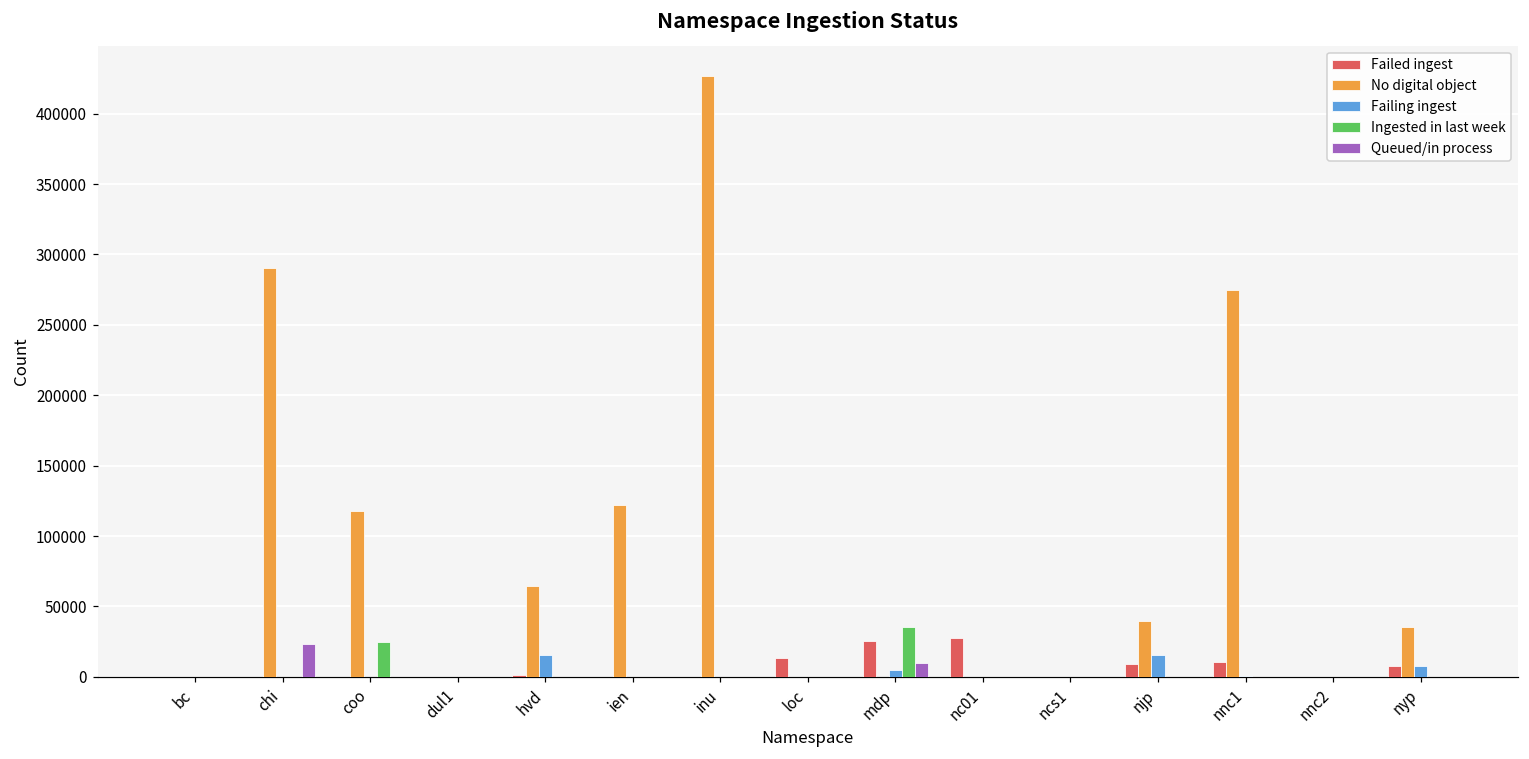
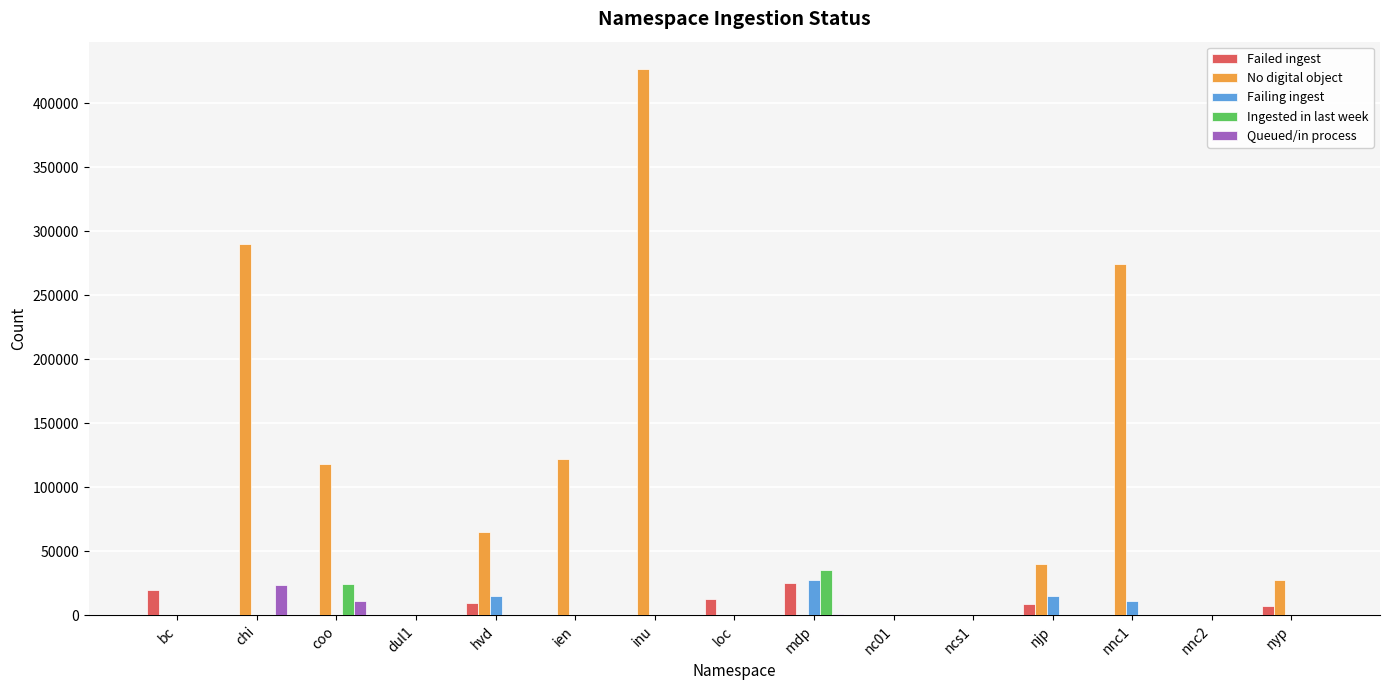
Failed ingest, bc: 0 -> 20000
Queued/in process, coo: 0 -> 12000
Failed ingest, hvd: 2000 -> 10000
Failing ingest, mdp: 5000 -> 27000
Queued/in process, mdp: 10000 -> 1000
Failed ingest, nc01: 28000 -> 0
Failed ingest, nnc1: 11000 -> 0
Failing ingest, nnc1: 0 -> 11000
No digital object, nyp: 35000 -> 27000
Failing ingest, nyp: 8000 -> 0
